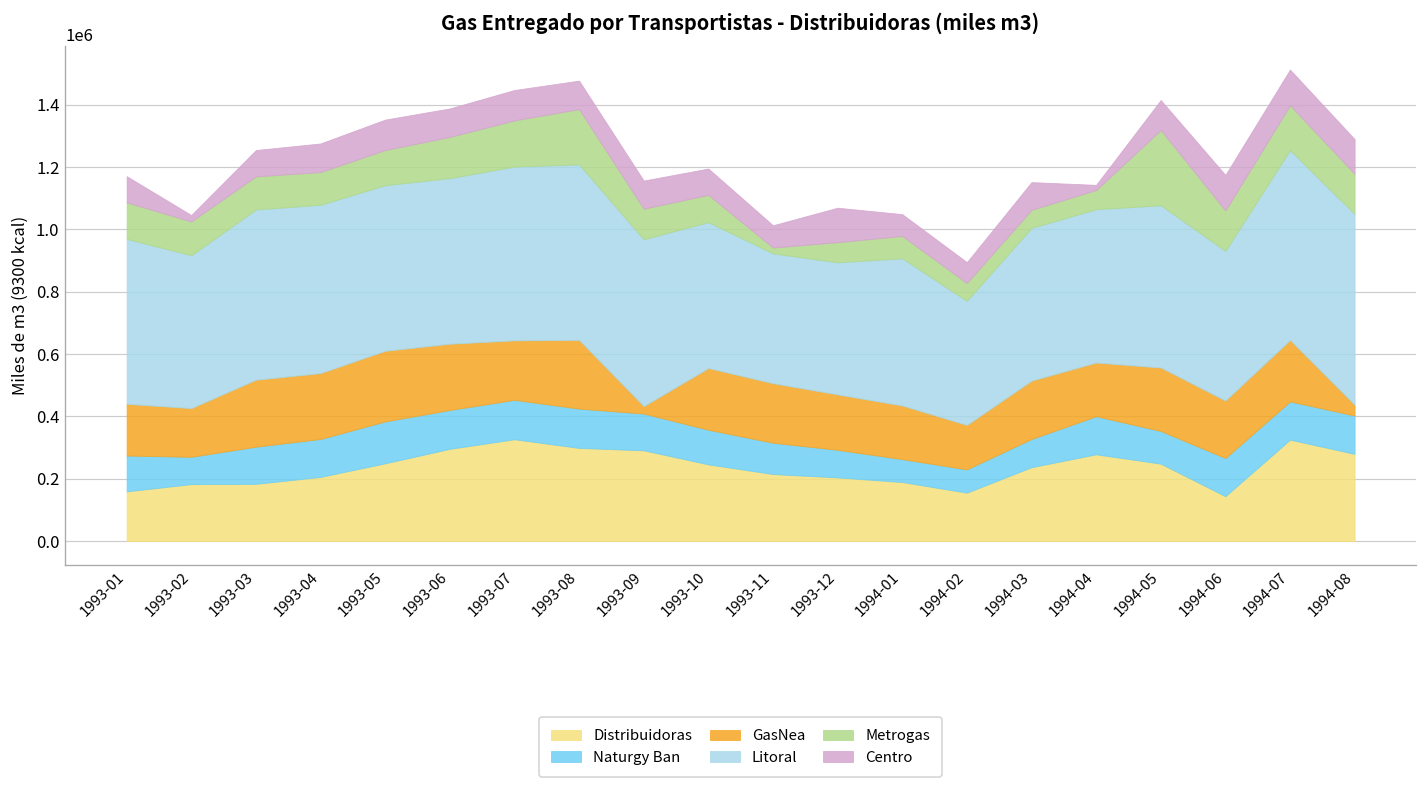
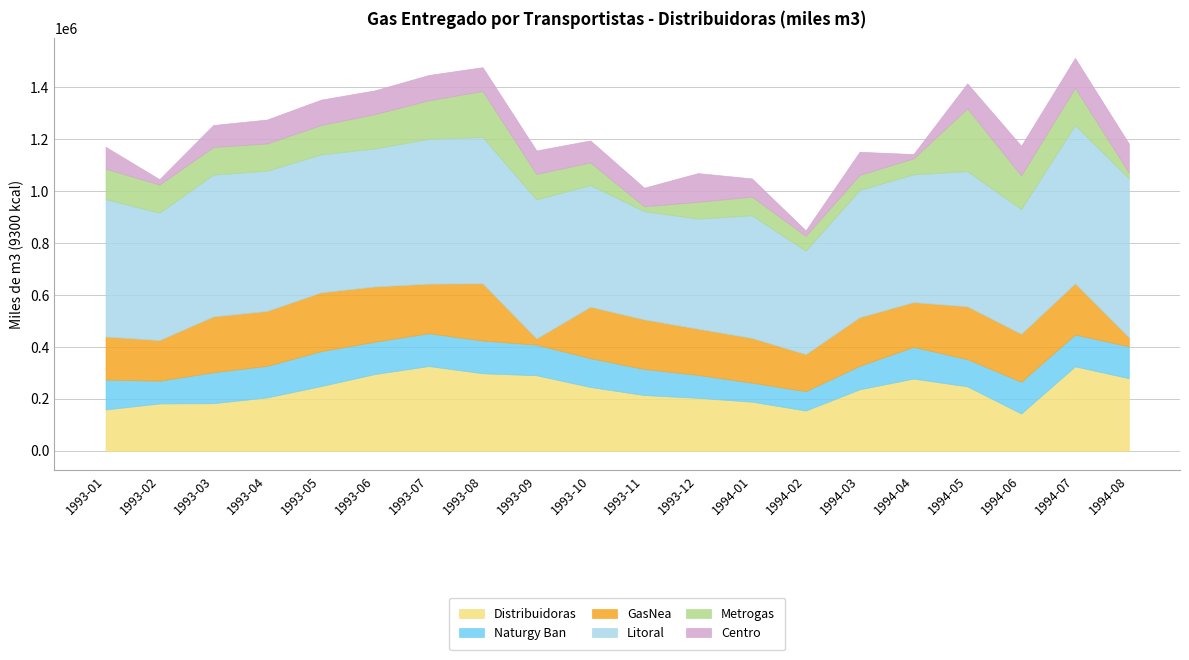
Centro, 1994-02: 70000 -> 20000
Metrogas, 1994-08: 130000 -> 20000
